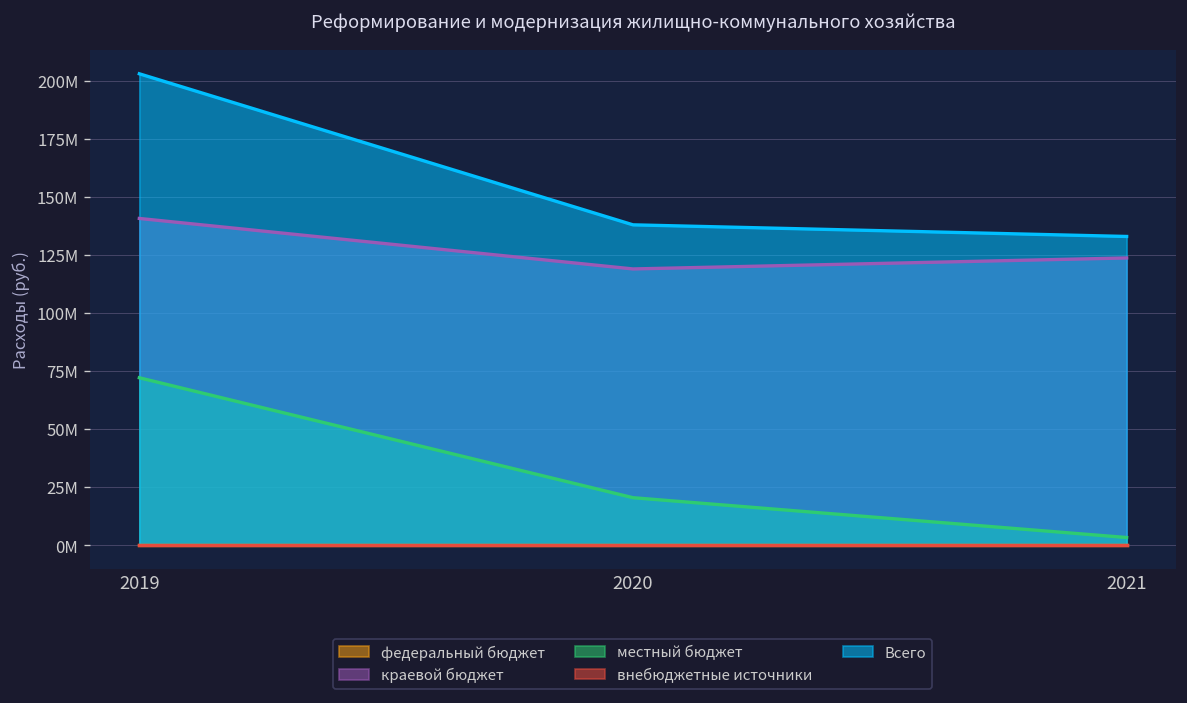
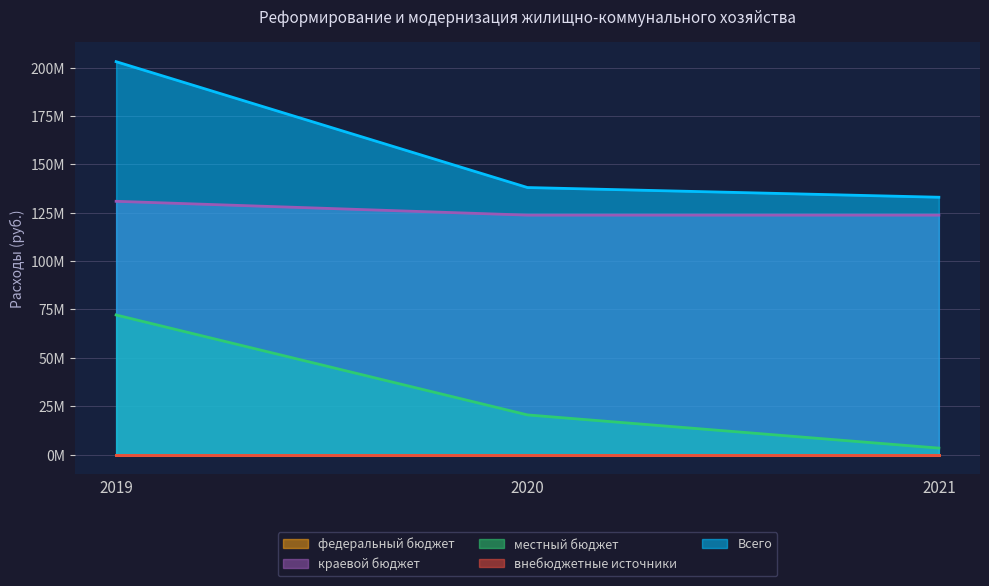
краевой бюджет, 2019: 141000000 -> 131000000
краевой бюджет, 2020: 119000000 -> 124000000
